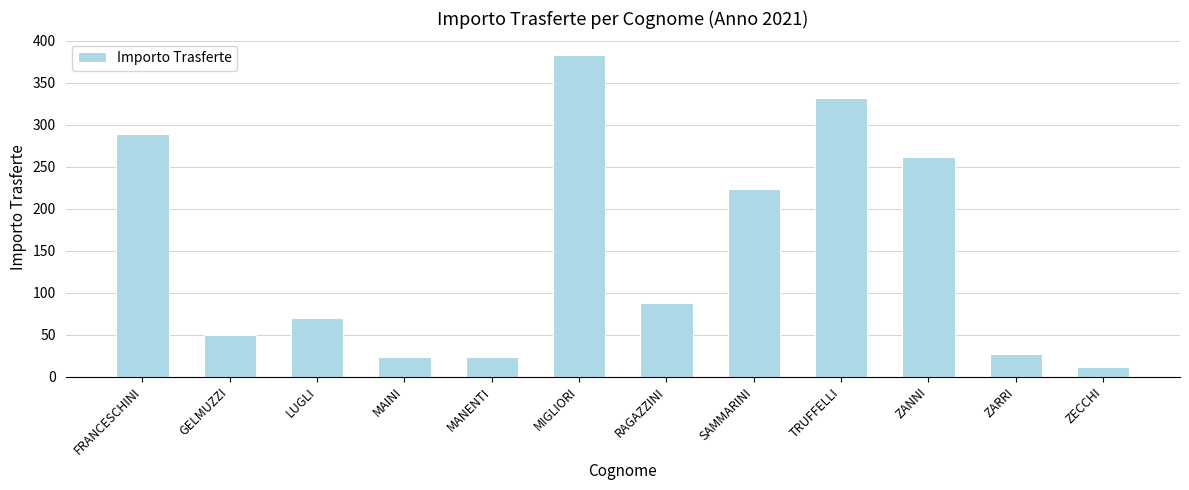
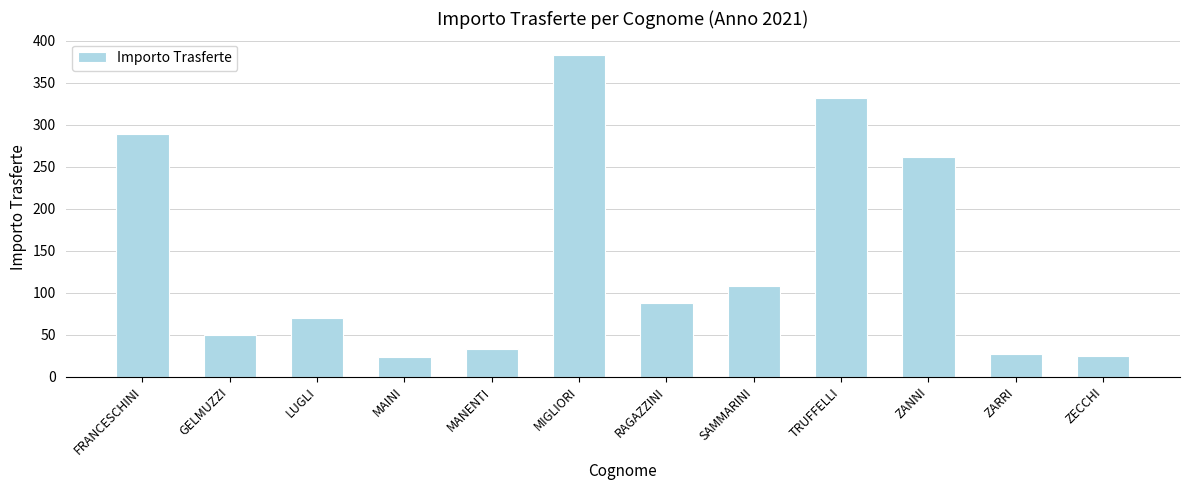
MANENTI: 20 -> 30
SAMMARINI: 220 -> 110
ZECCHI: 10 -> 30
